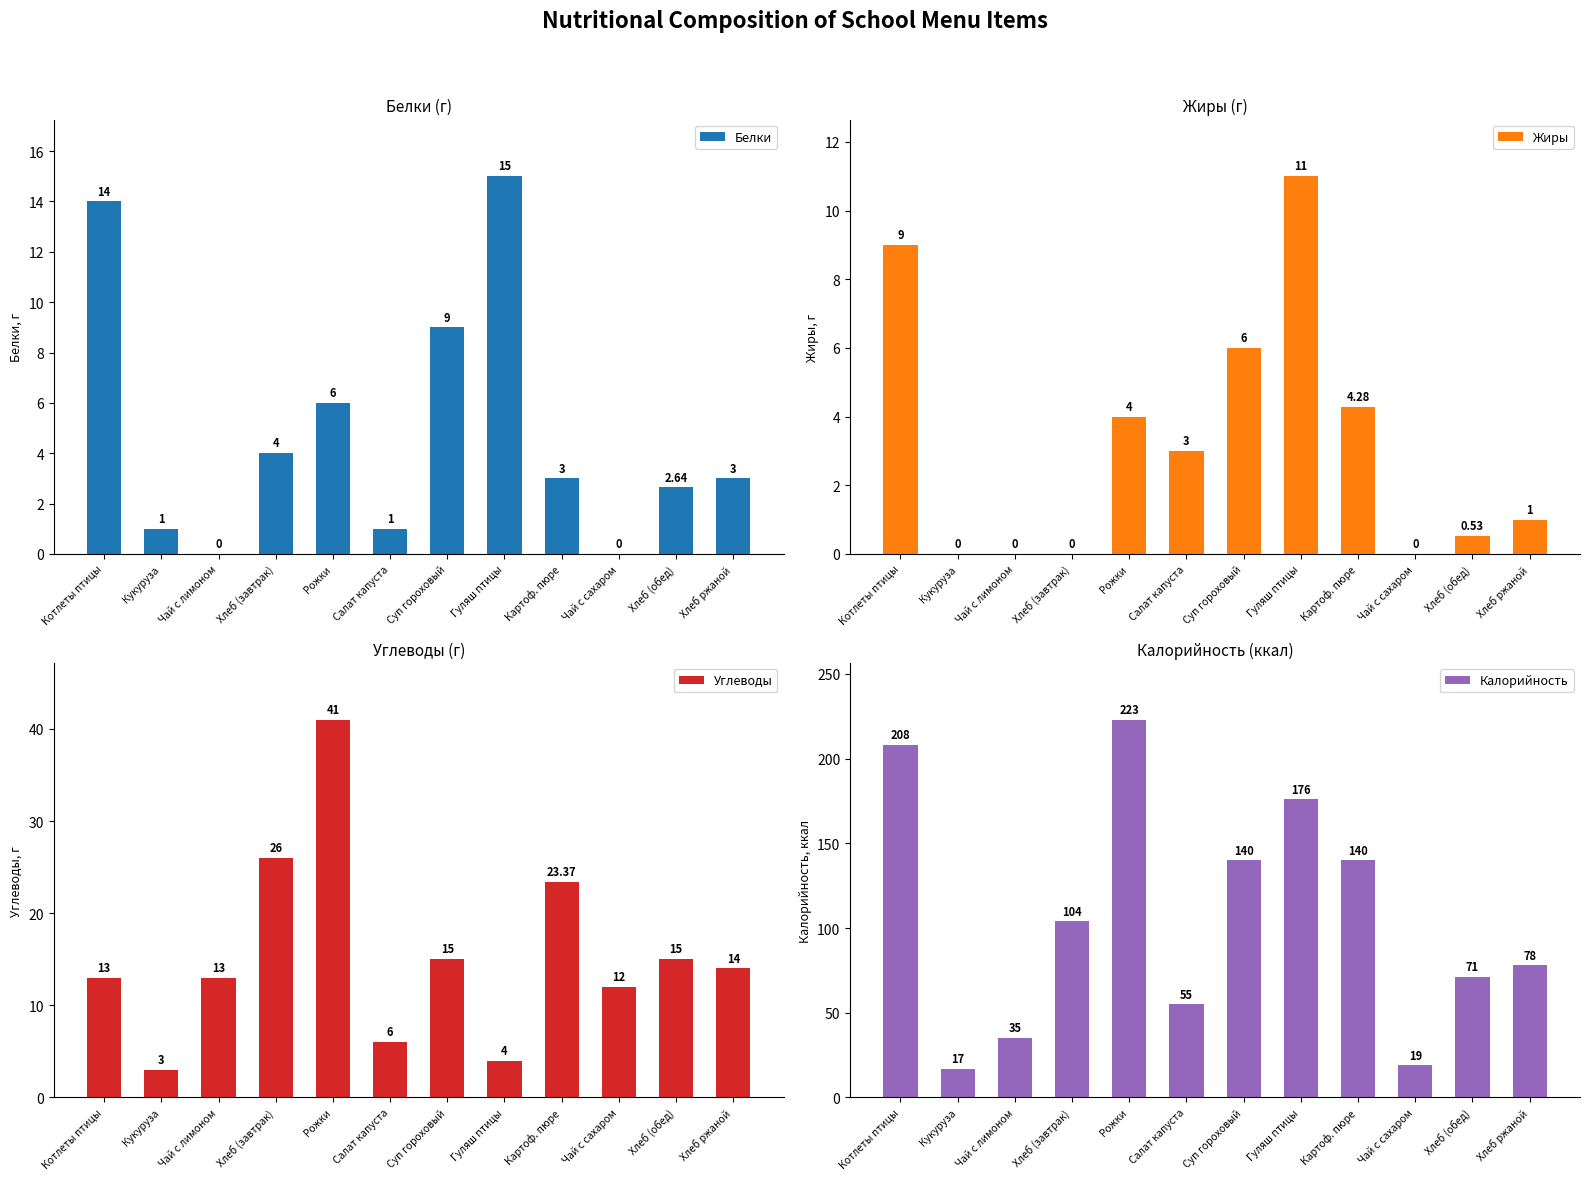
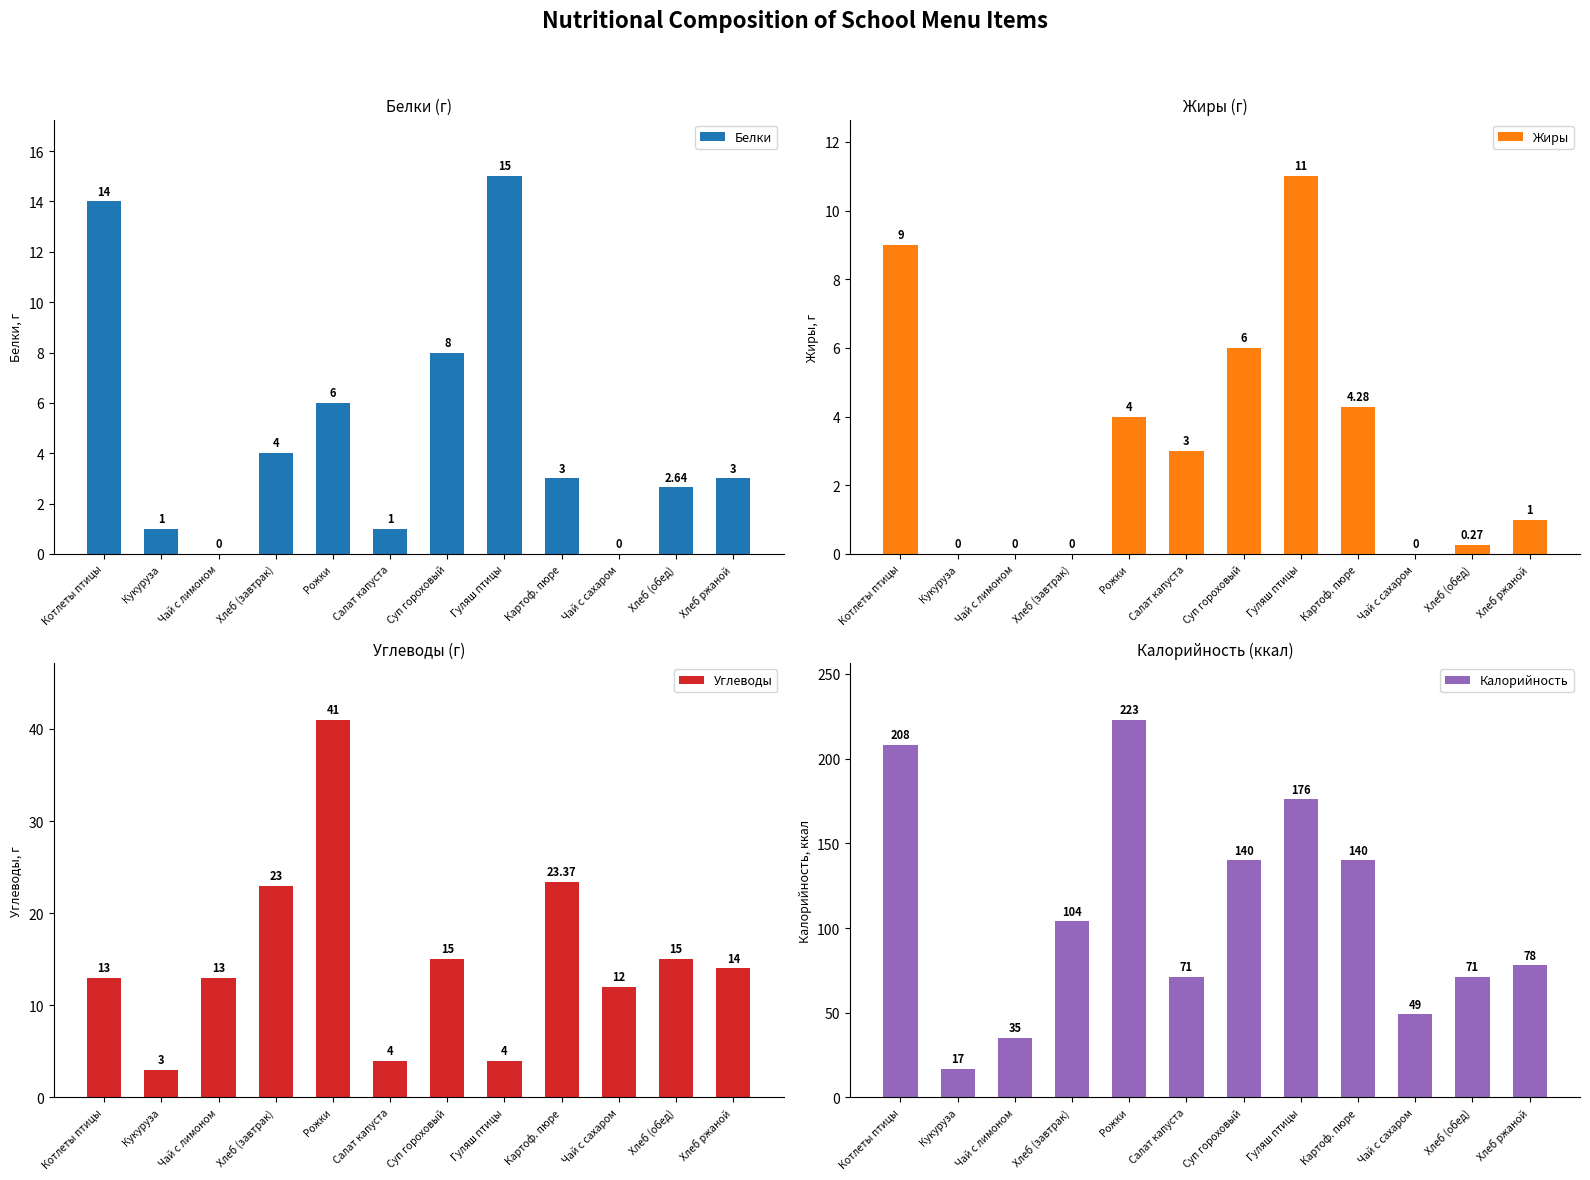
Белки (г), Суп гороховый: 9 -> 8
Жиры (г), Хлеб (обед): 0.53 -> 0.27
Углеводы (г), Хлеб (завтрак): 26 -> 23
Углеводы (г), Салат капуста: 6 -> 4
Калорийность (ккал), Салат капуста: 55 -> 71
Калорийность (ккал), Чай с сахаром: 19 -> 49
